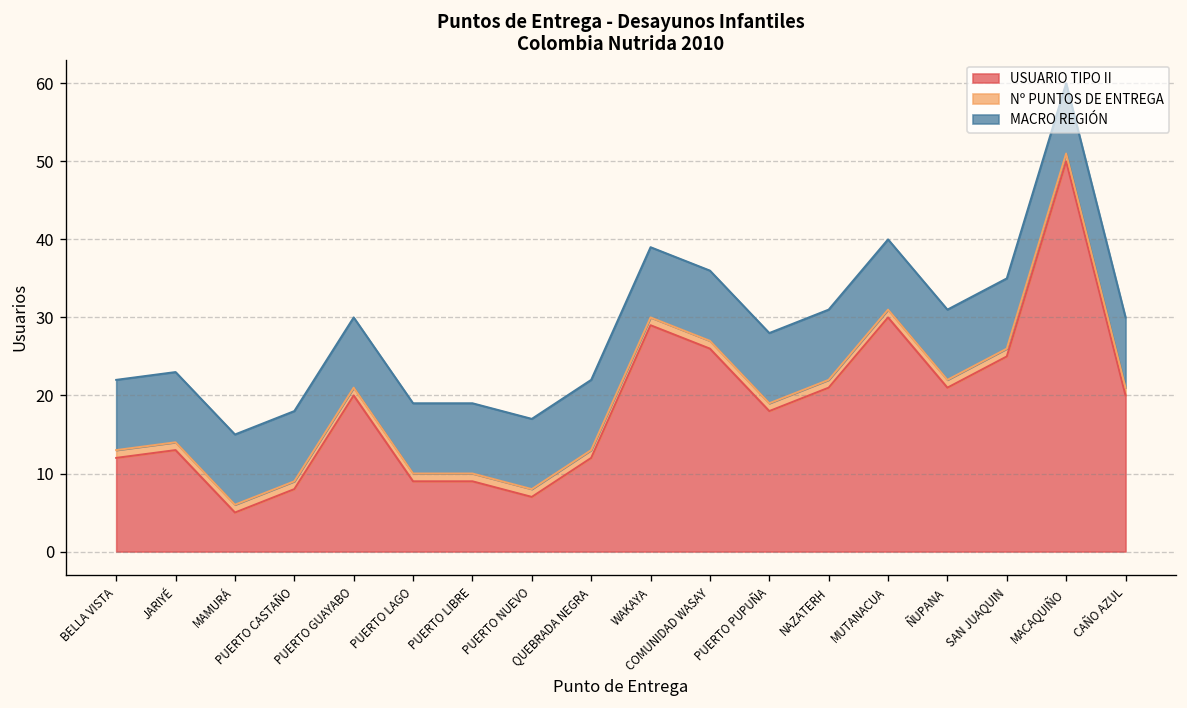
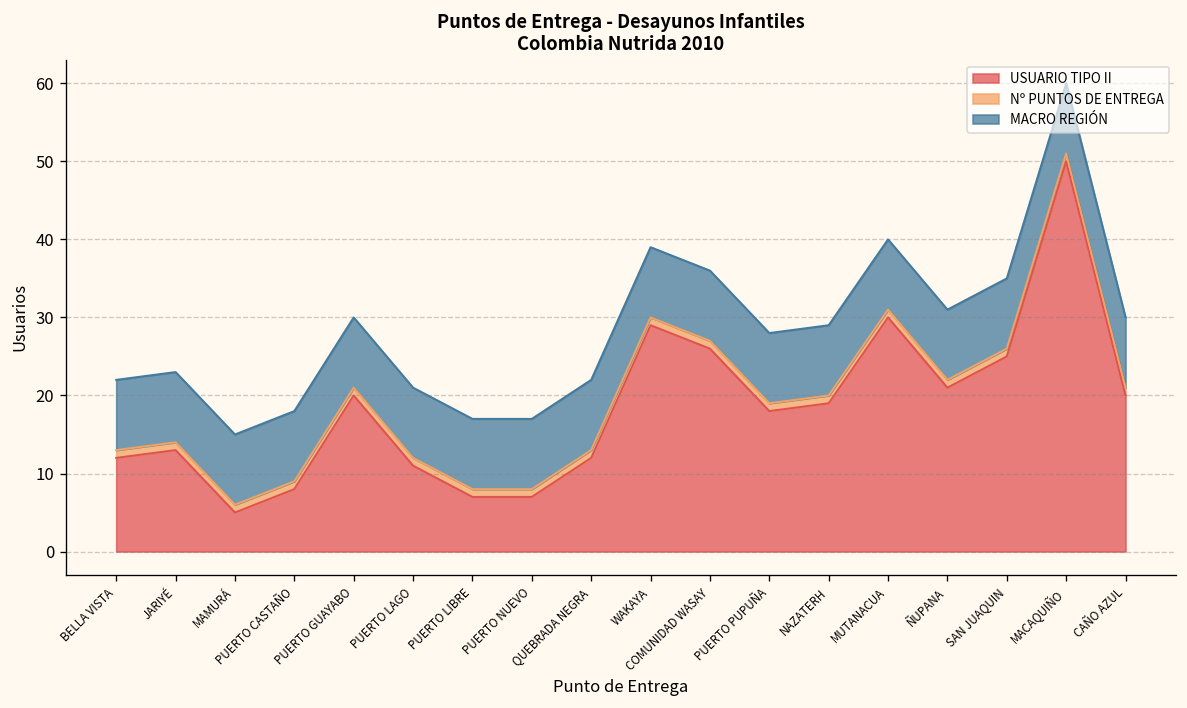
USUARIO TIPO II, PUERTO LAGO: 9 -> 11
USUARIO TIPO II, PUERTO LIBRE: 9 -> 7
USUARIO TIPO II, NAZATERH: 21 -> 19
